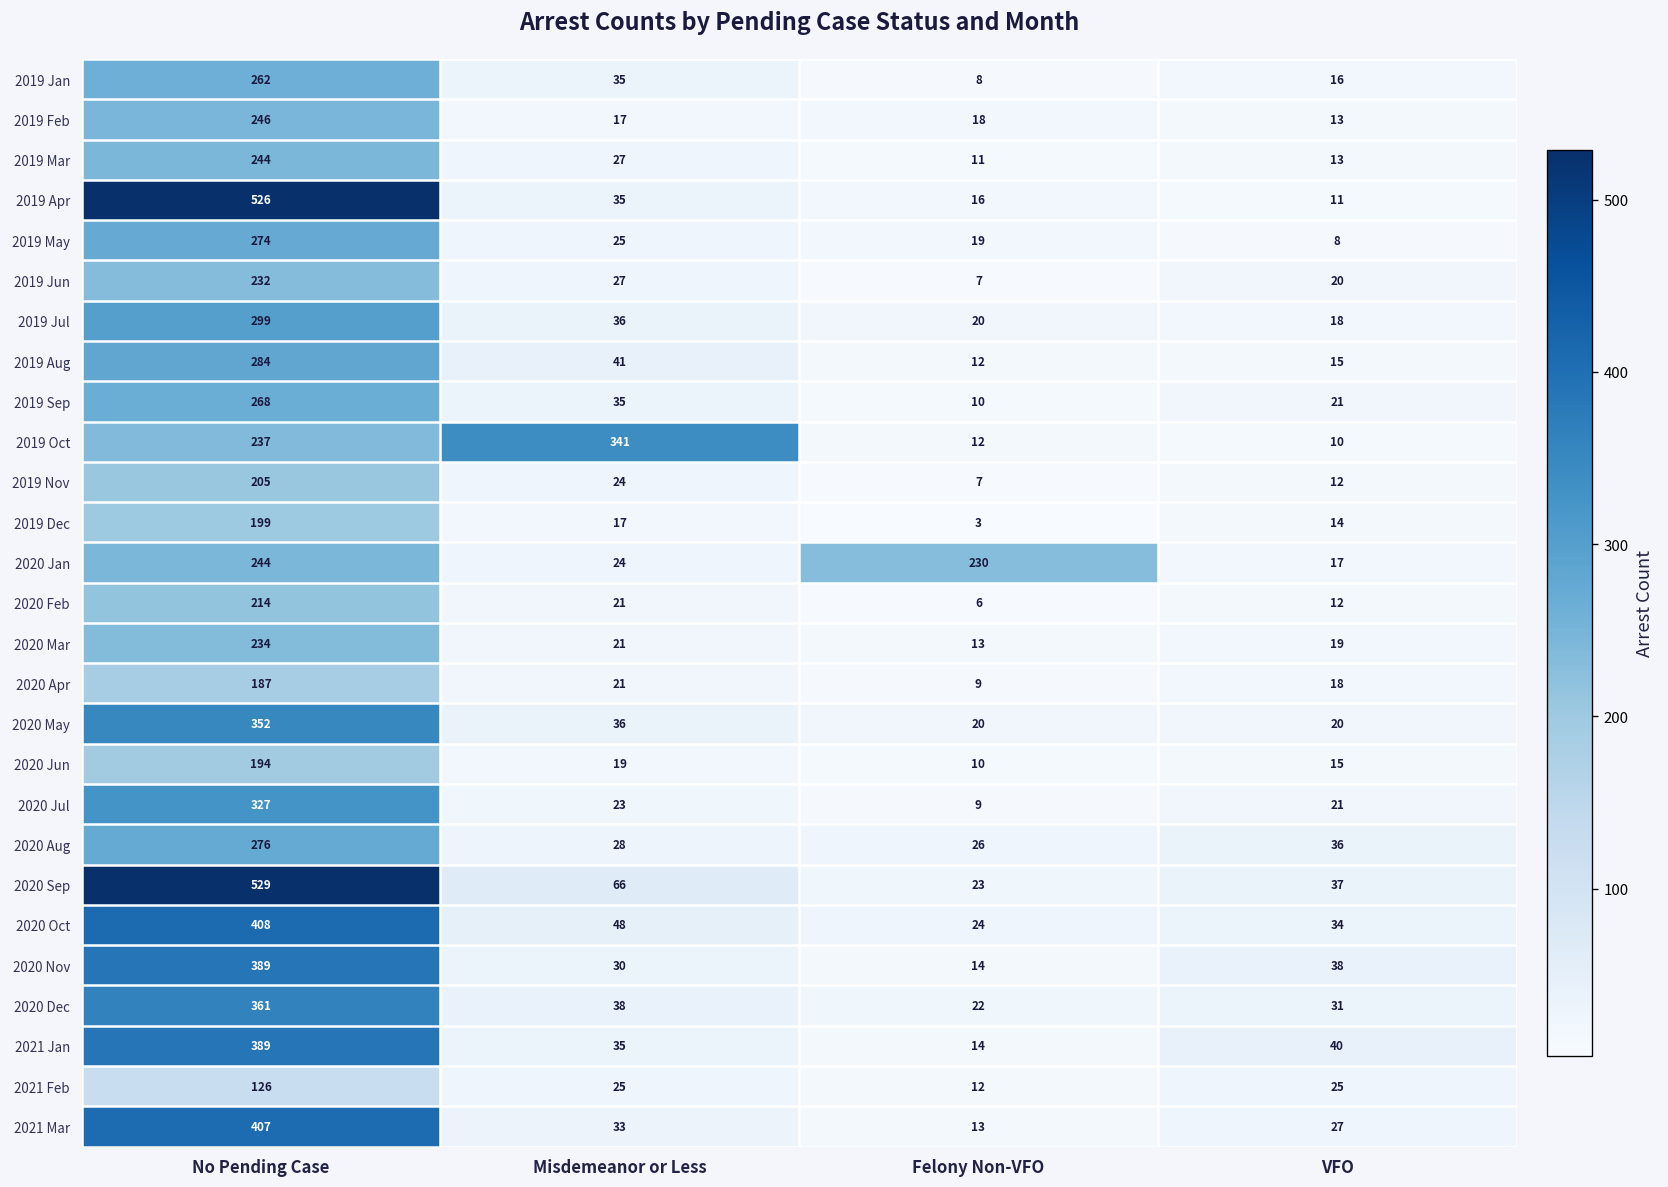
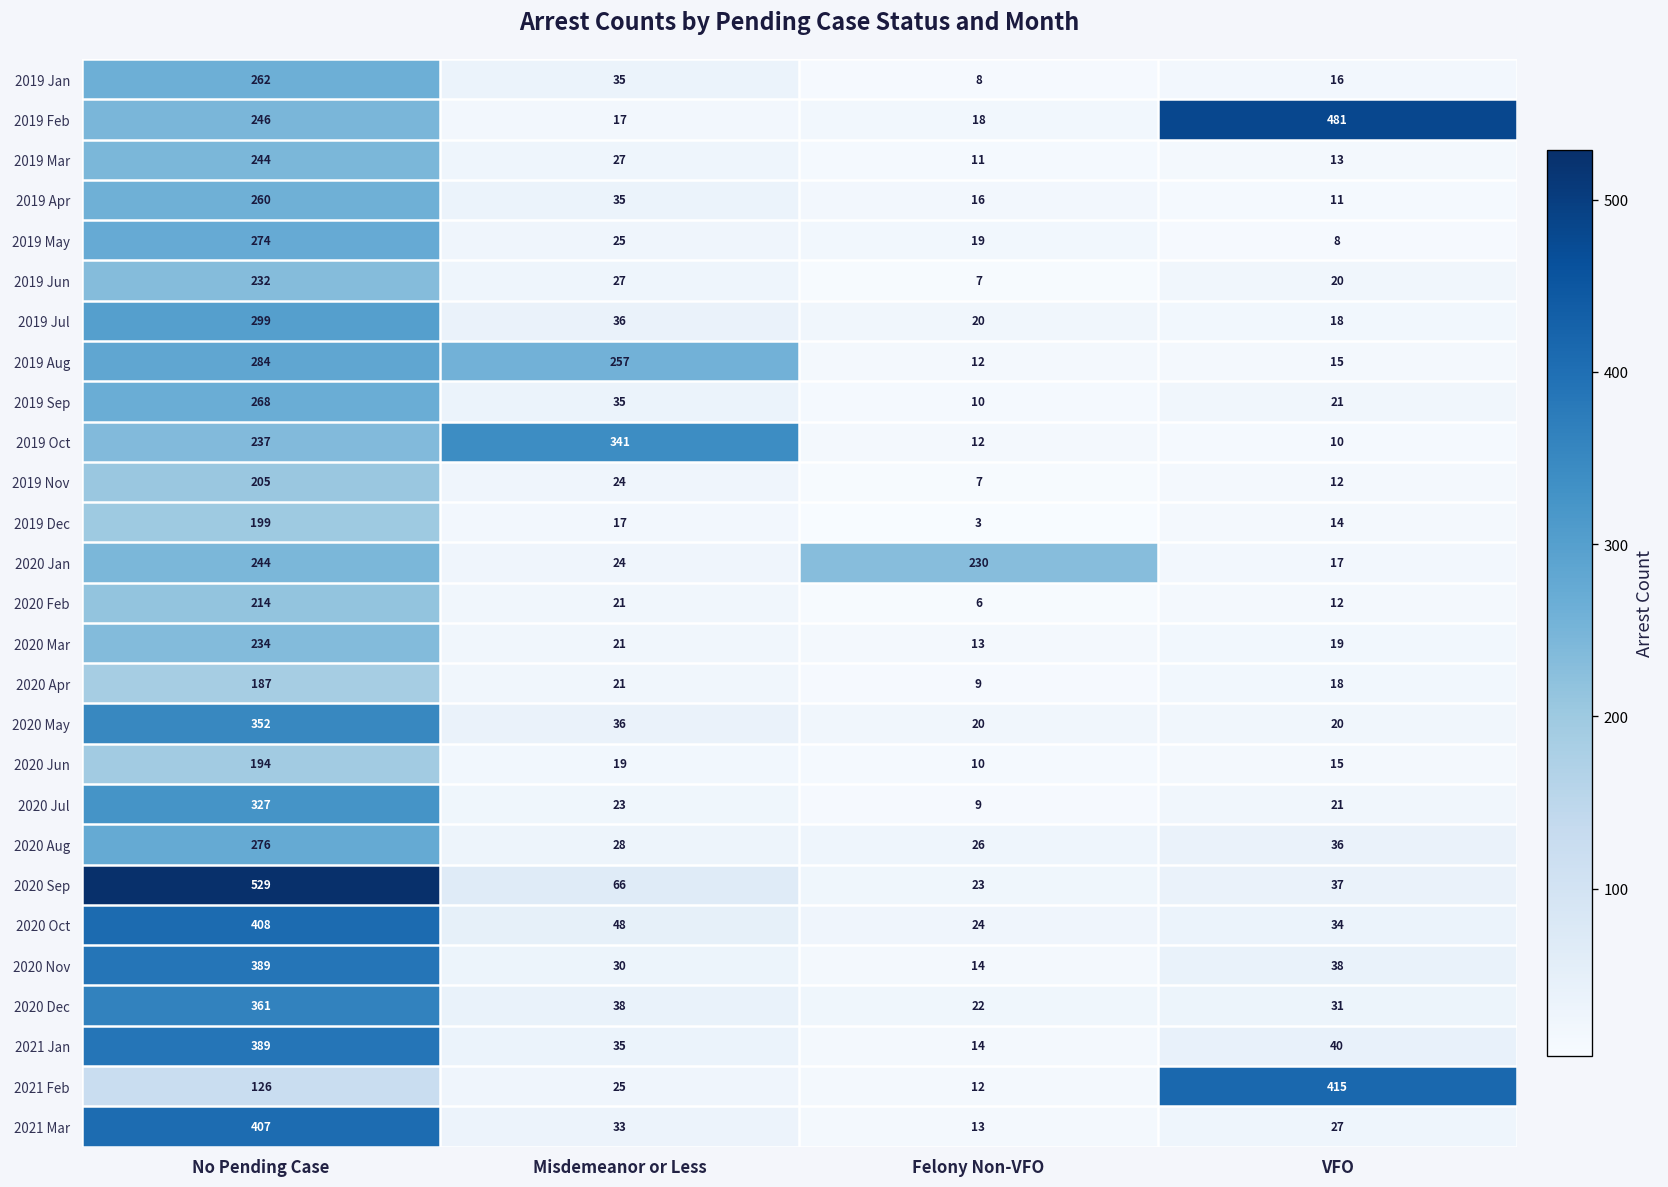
2019 Feb, VFO: 13 -> 481
2019 Apr, No Pending Case: 526 -> 260
2019 Aug, Misdemeanor or Less: 41 -> 257
2021 Feb, VFO: 25 -> 415
